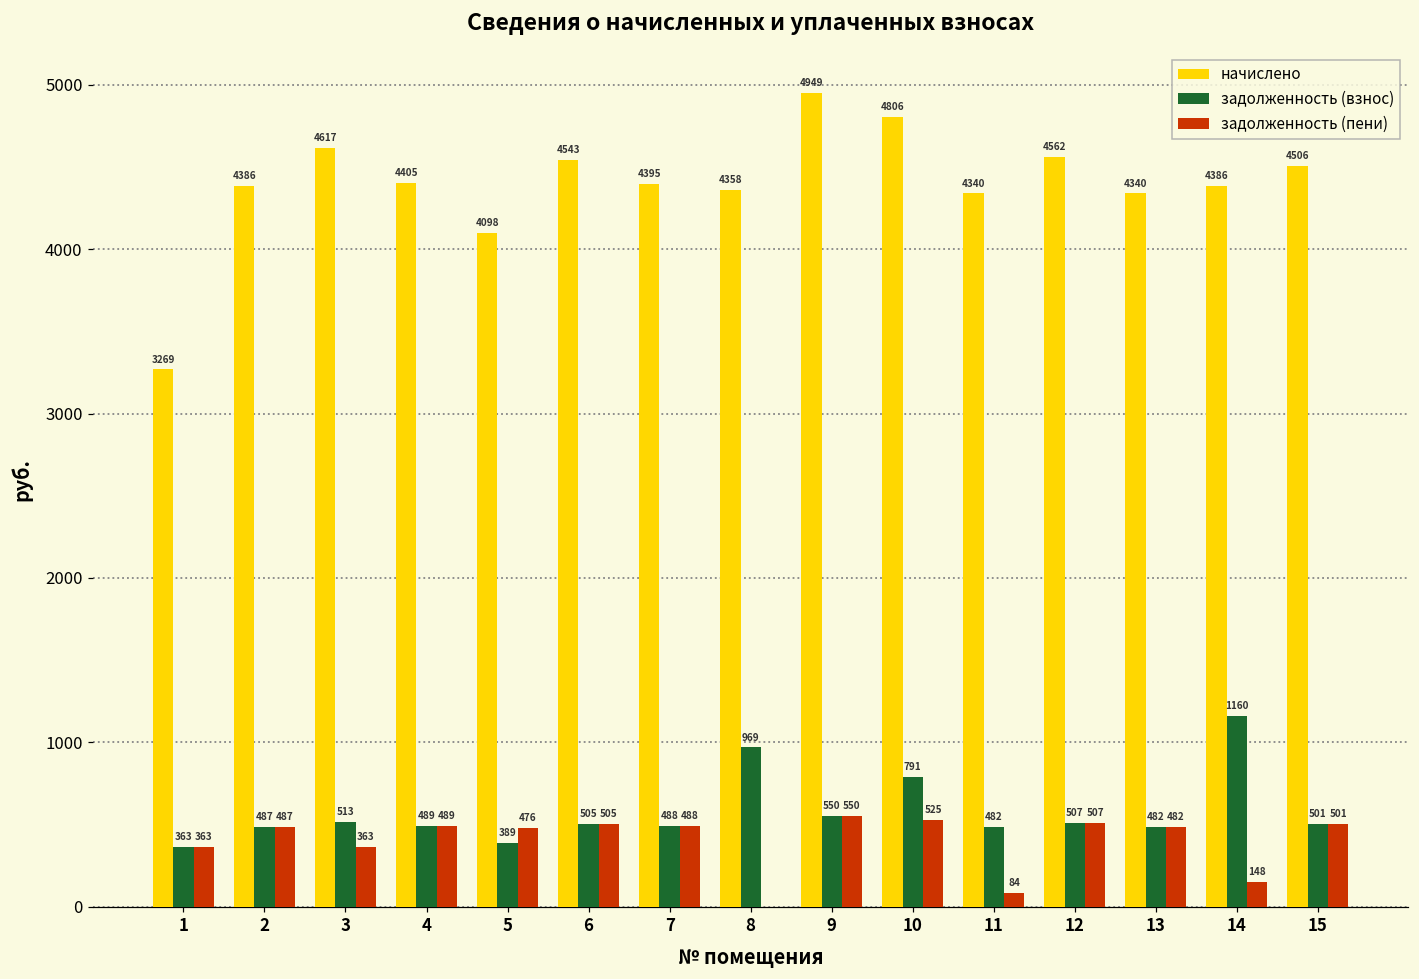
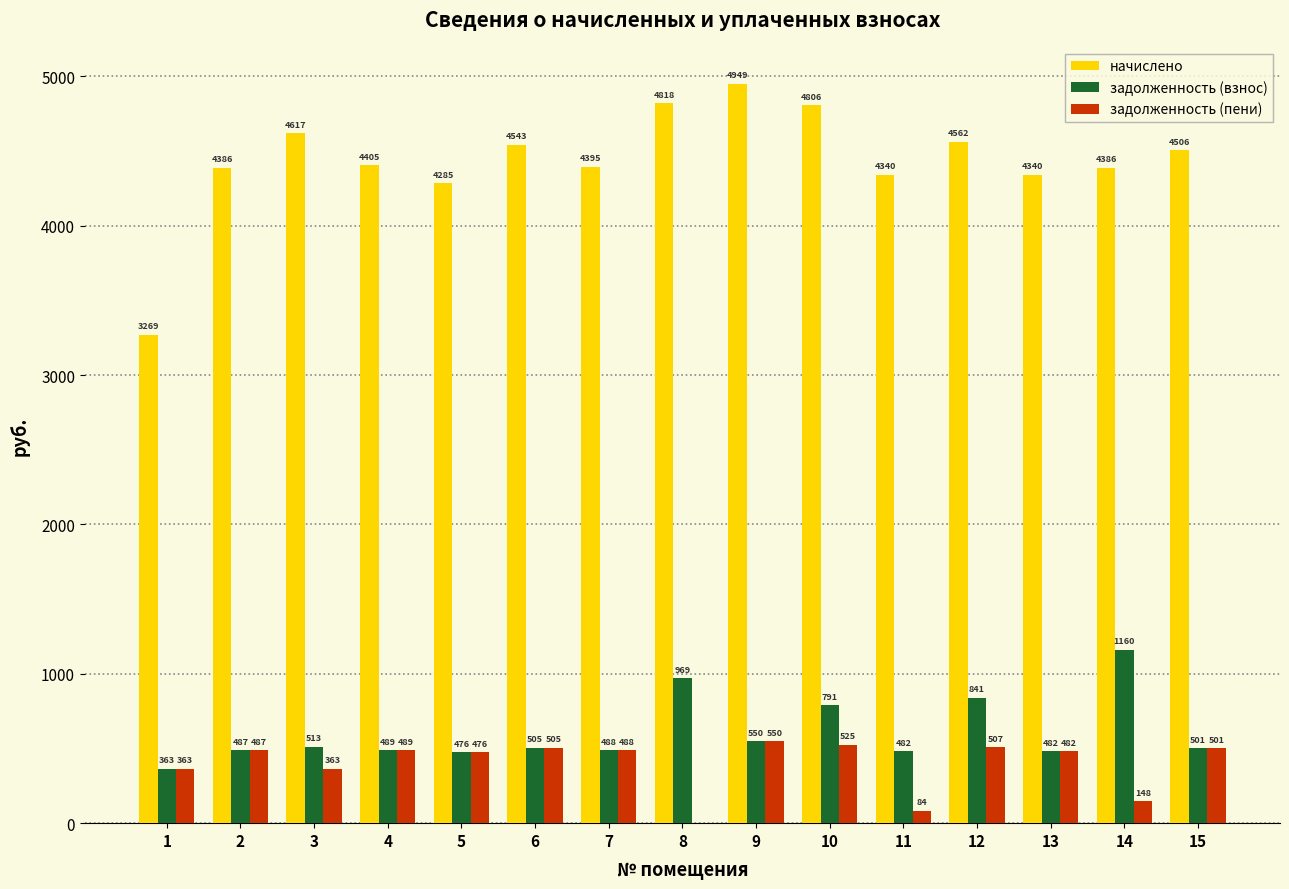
начислено, 5: 4098 -> 4285
задолженность (взнос), 5: 389 -> 476
начислено, 8: 4358 -> 4818
задолженность (взнос), 12: 507 -> 841
